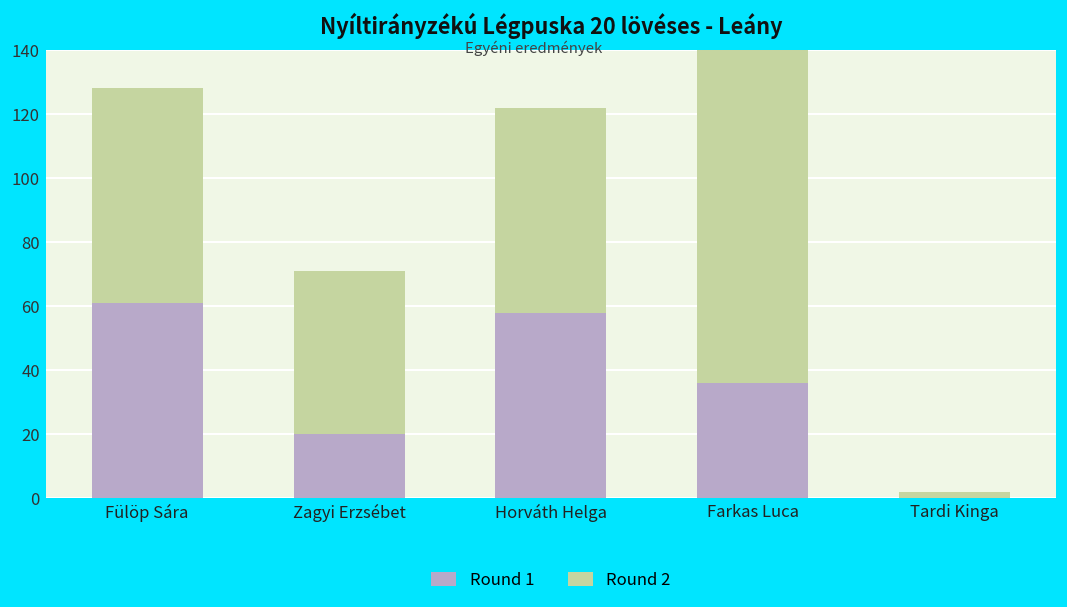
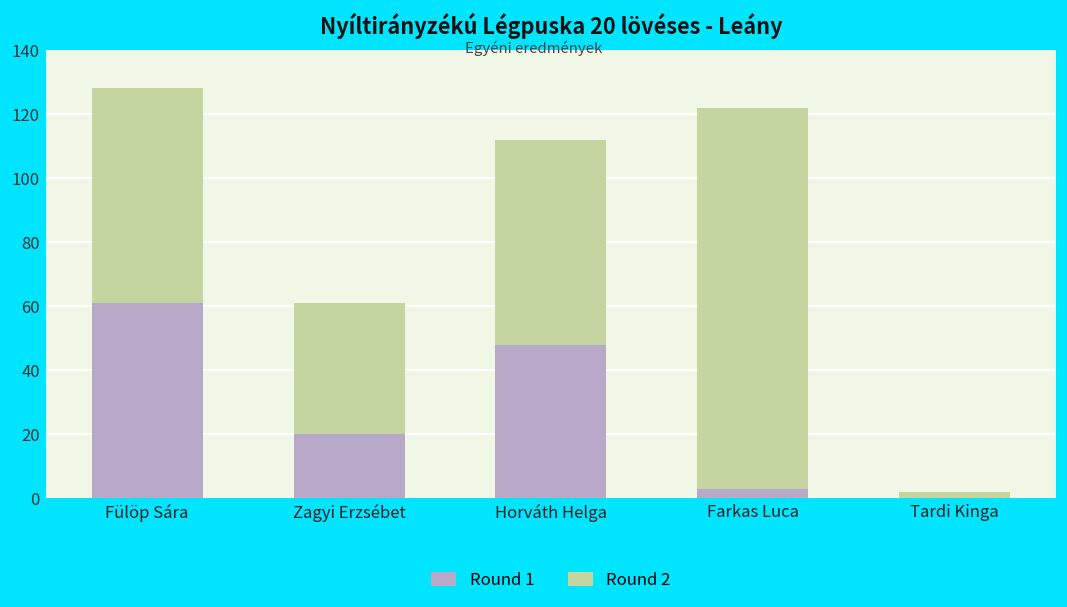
Round 2, Zagyi Erzsébet: 51 -> 41
Round 1, Horváth Helga: 58 -> 48
Round 1, Farkas Luca: 36 -> 3
